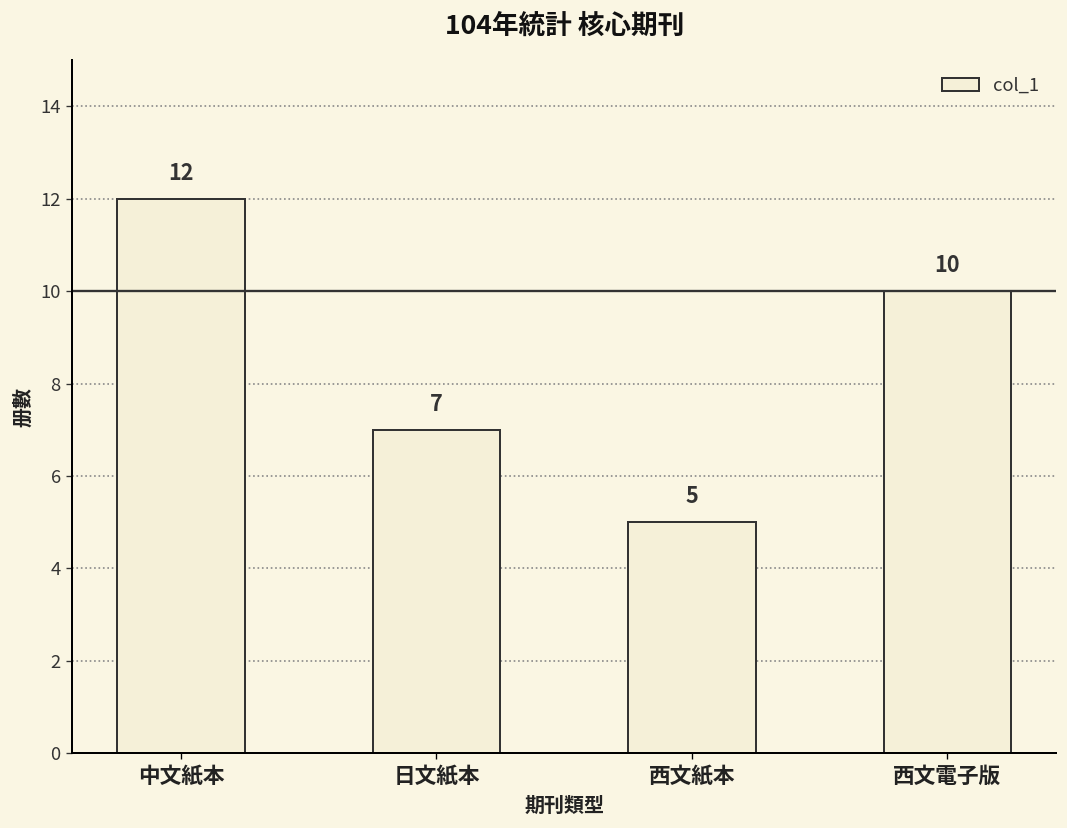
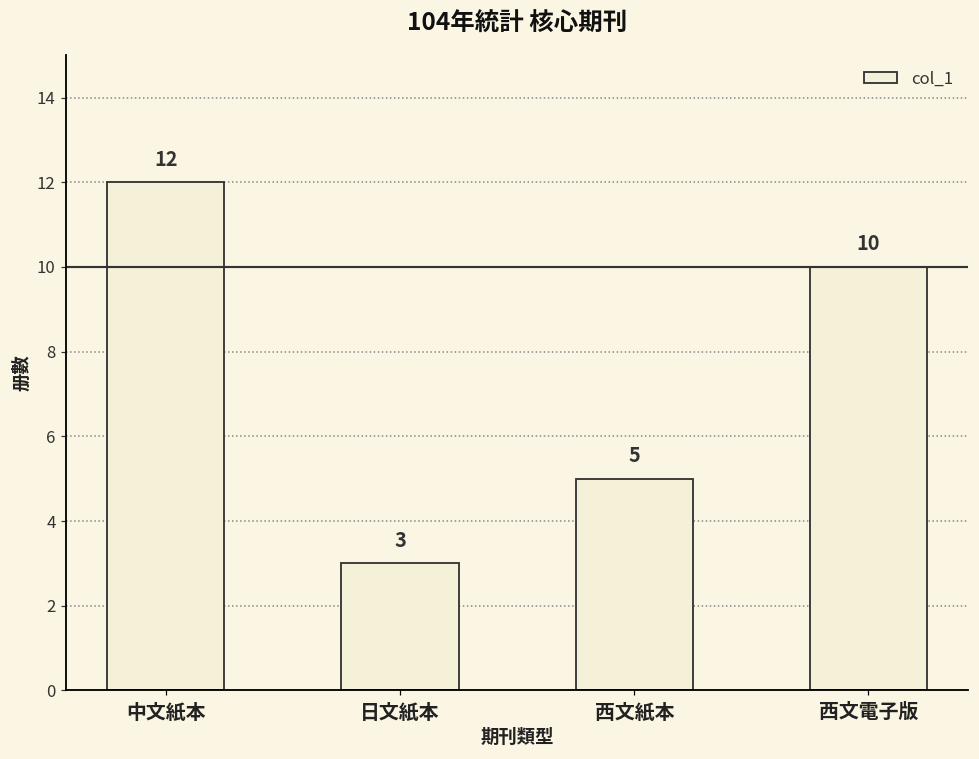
日文紙本: 7 -> 3
